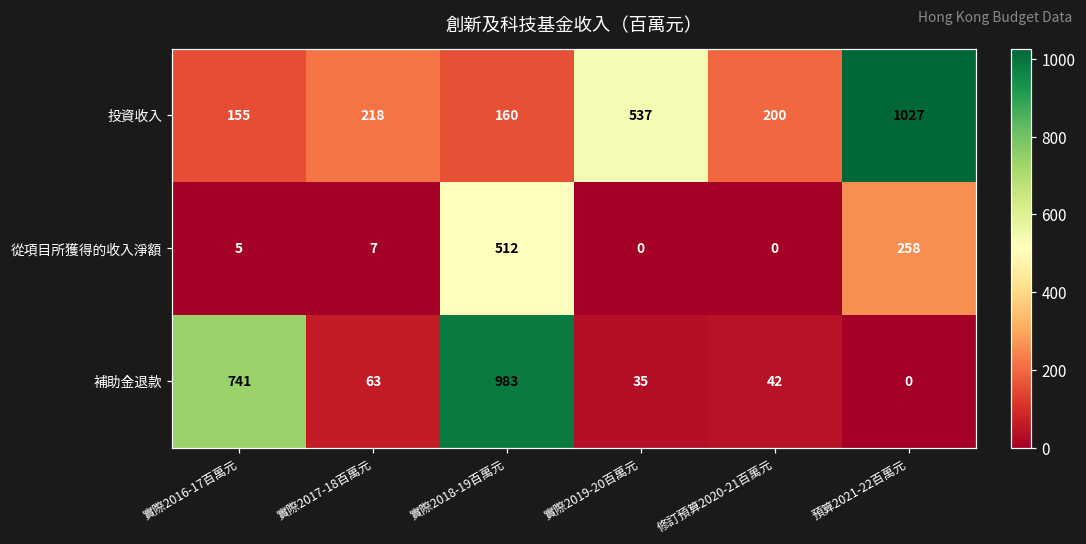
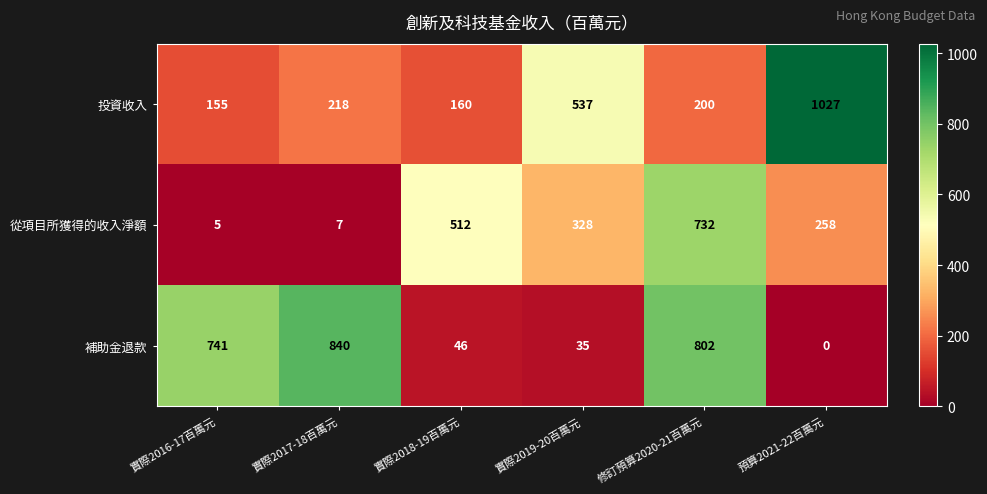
從項目所獲得的收入淨額, 實際2019-20百萬元: 0 -> 328
從項目所獲得的收入淨額, 修訂預算2020-21百萬元: 0 -> 732
補助金退款, 實際2017-18百萬元: 63 -> 840
補助金退款, 實際2018-19百萬元: 983 -> 46
補助金退款, 修訂預算2020-21百萬元: 42 -> 802
